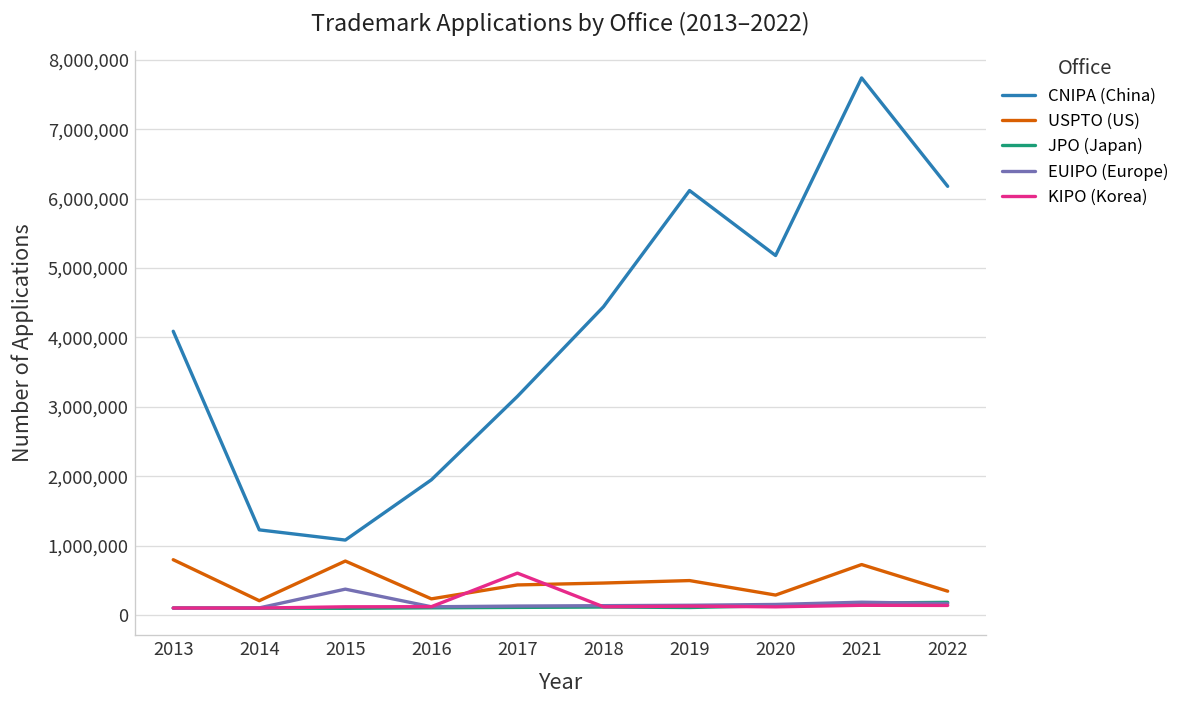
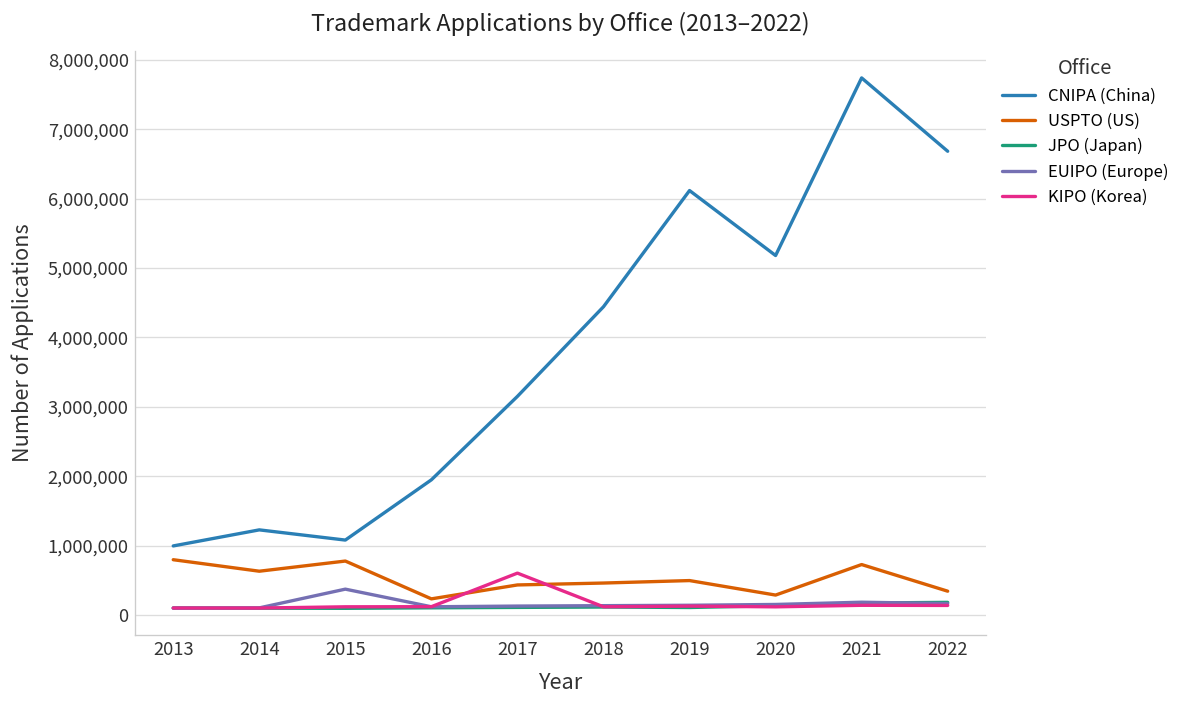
CNIPA (China), 2013: 4,100,000 -> 1,000,000
USPTO (US), 2014: 200,000 -> 600,000
CNIPA (China), 2022: 6,200,000 -> 6,700,000
